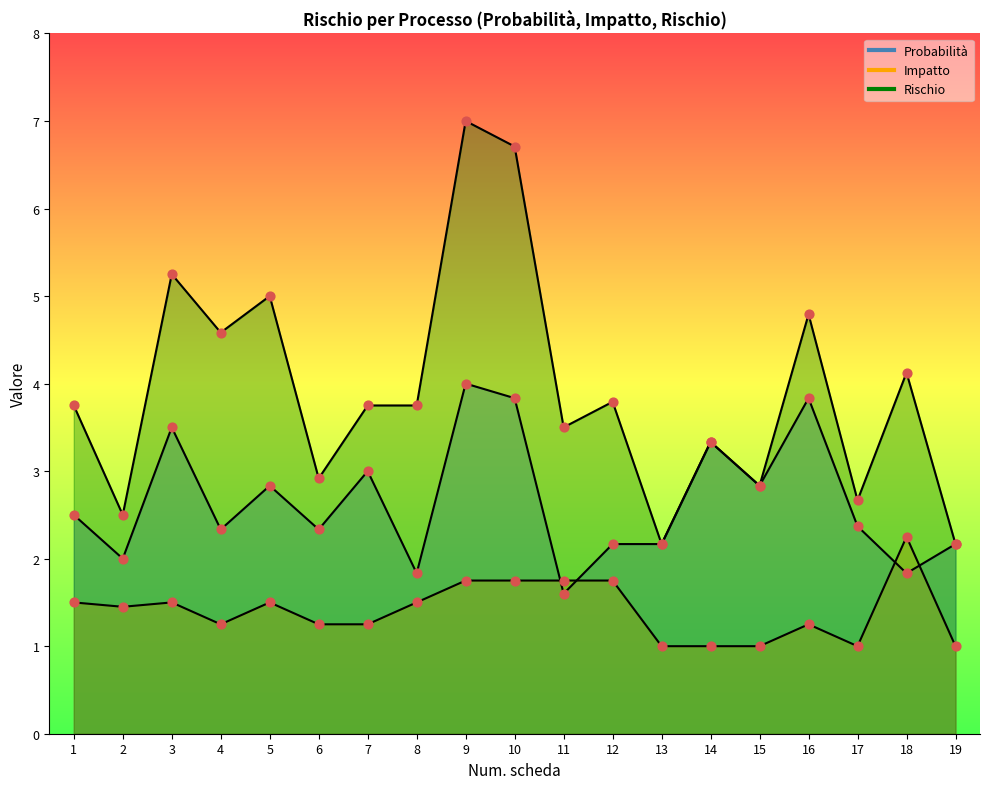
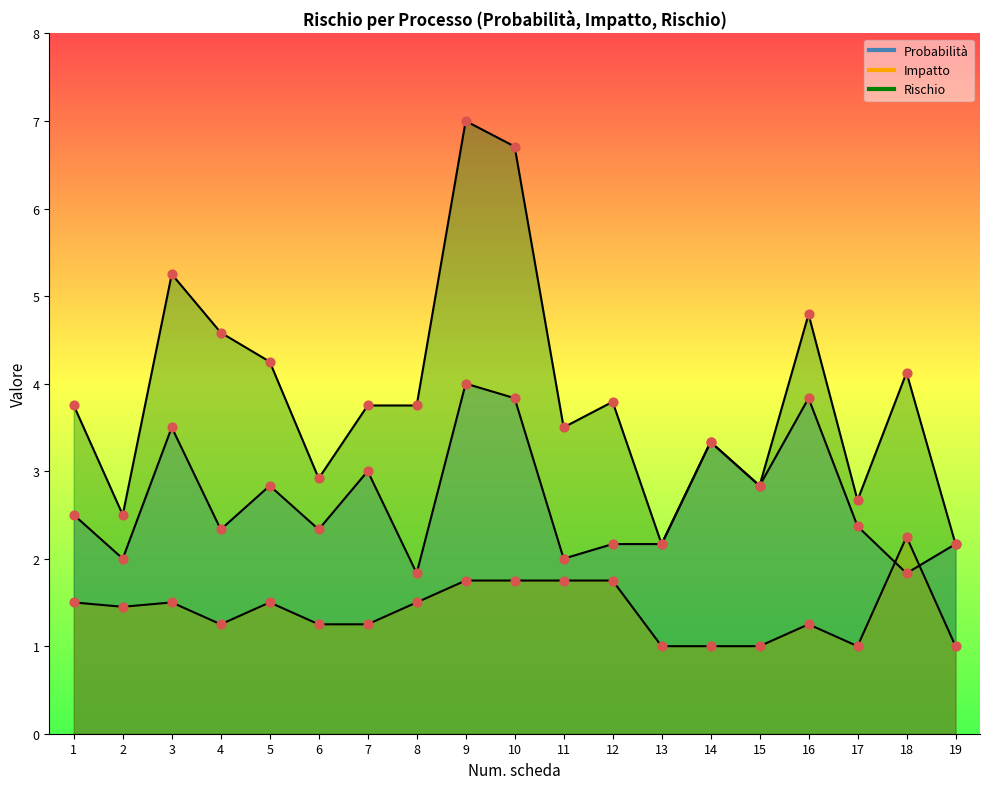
Rischio, 5: 5.0 -> 4.3
Probabilità, 11: 1.6 -> 2.0
